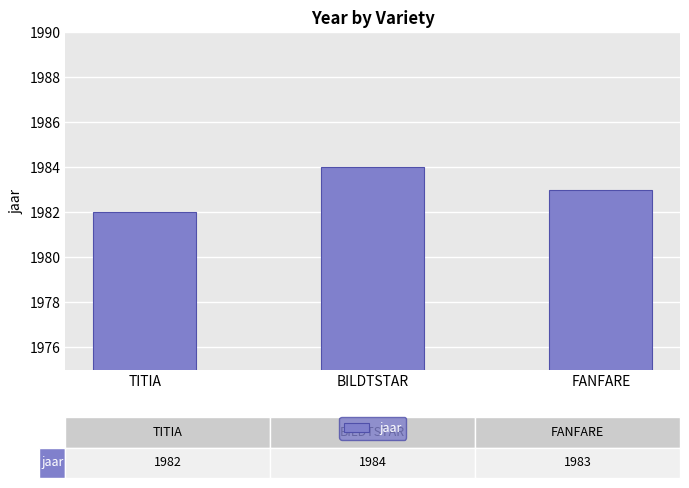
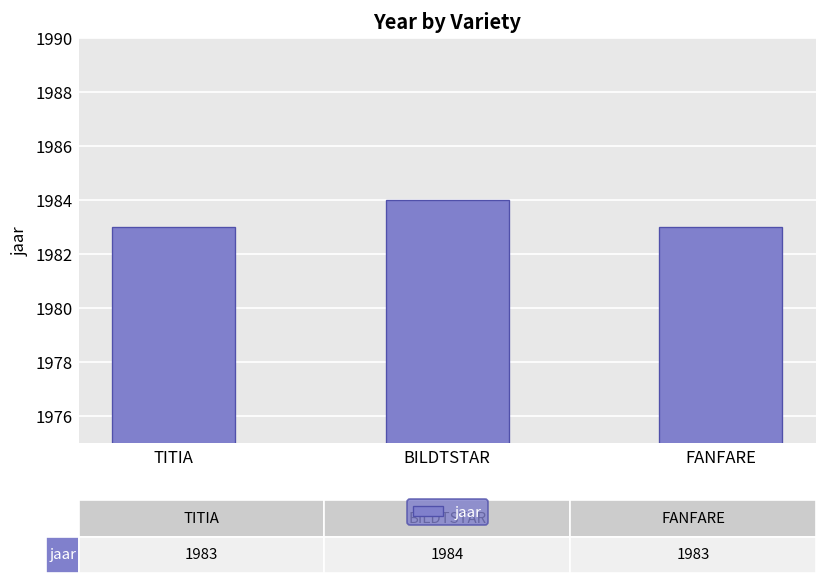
TITIA: 1982 -> 1983
